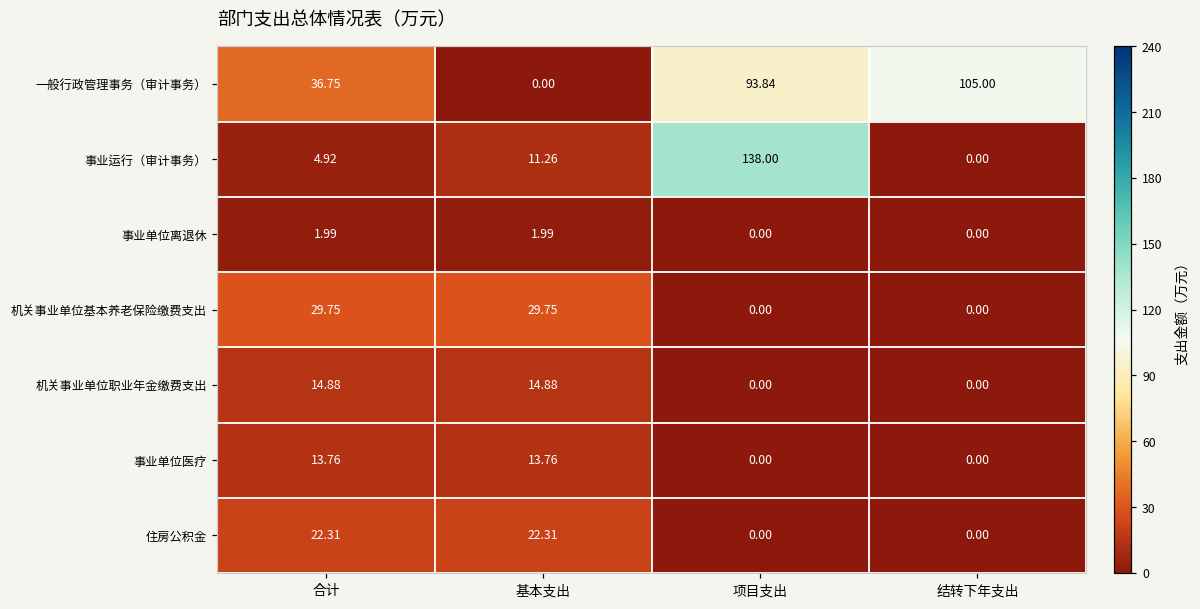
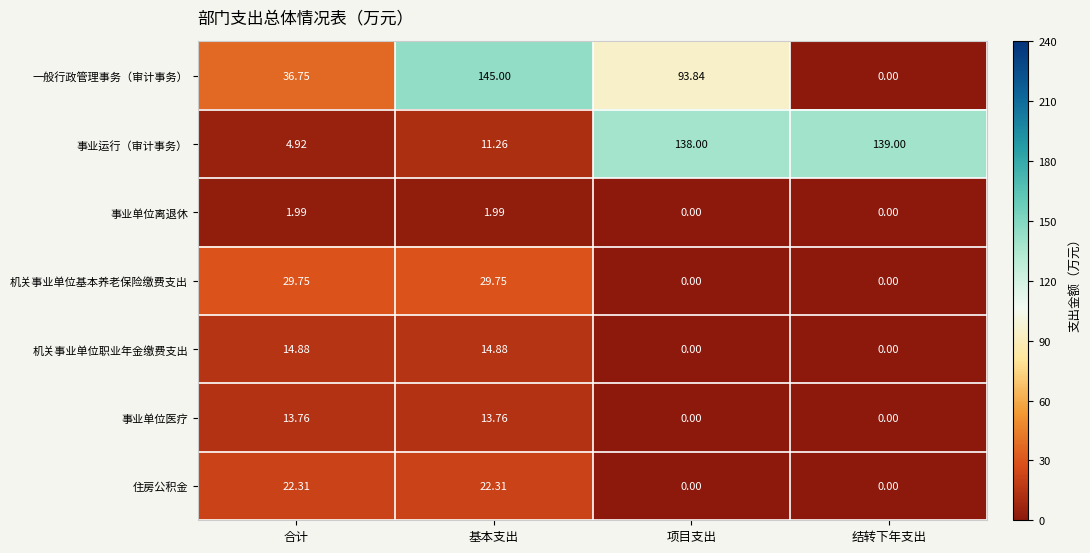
一般行政管理事务（审计事务）, 基本支出: 0.00 -> 145.00
一般行政管理事务（审计事务）, 结转下年支出: 105.00 -> 0.00
事业运行（审计事务）, 结转下年支出: 0.00 -> 139.00
